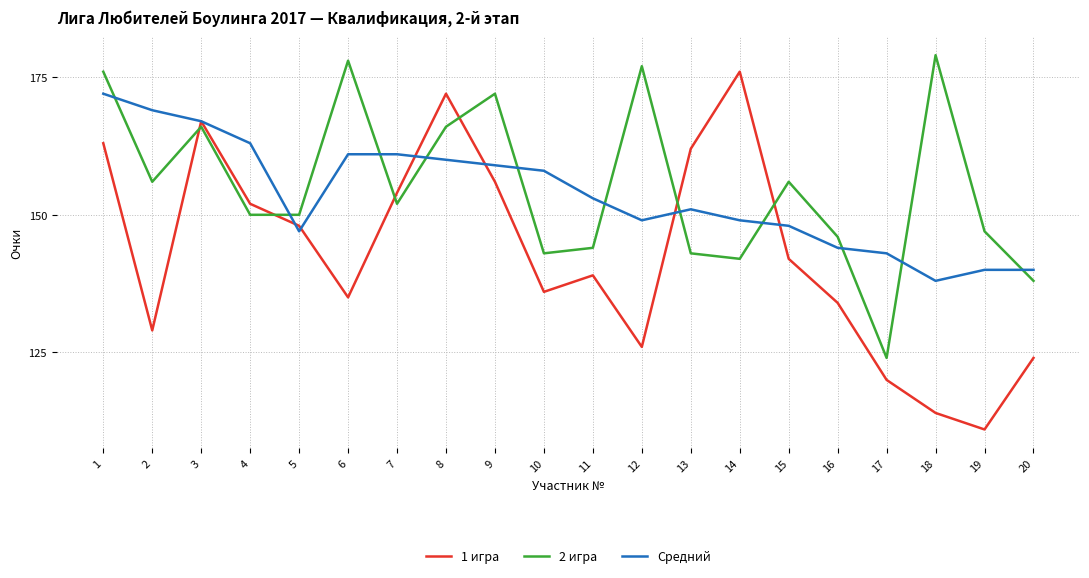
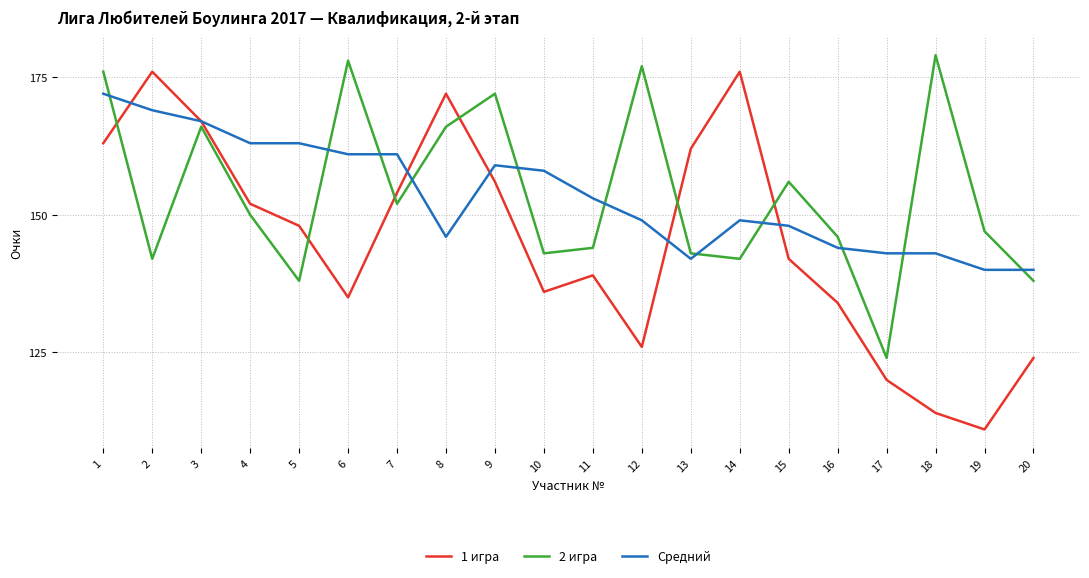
1 игра, 2: 129 -> 176
2 игра, 2: 156 -> 142
2 игра, 5: 150 -> 138
Средний, 5: 147 -> 163
Средний, 8: 160 -> 146
Средний, 13: 151 -> 142
Средний, 18: 138 -> 143
